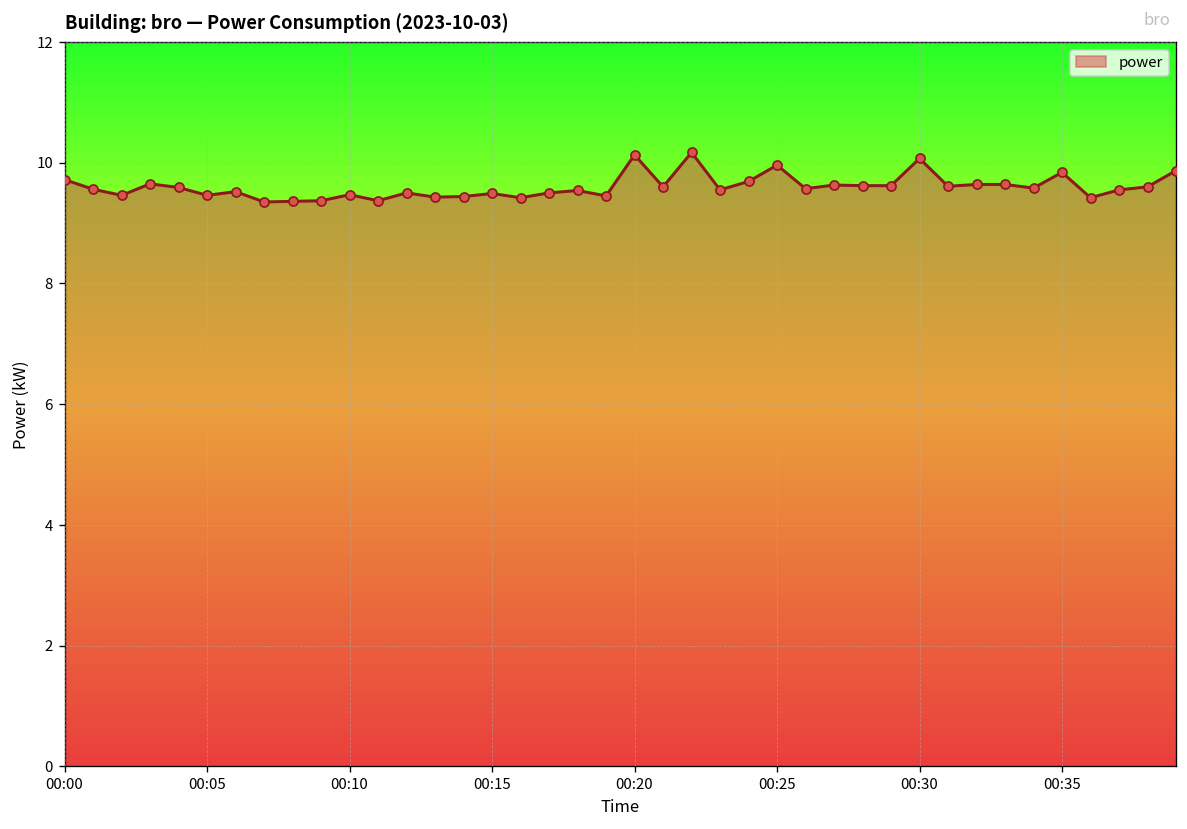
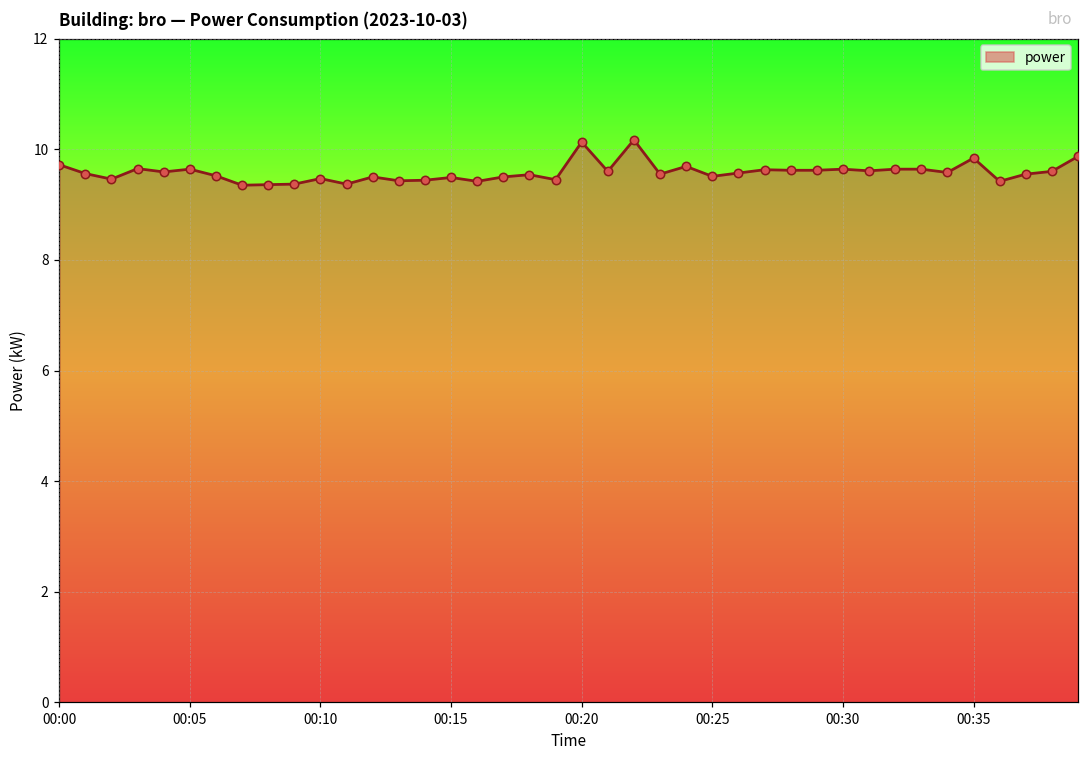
00:05: 9.5 -> 9.6
00:25: 10.0 -> 9.5
00:30: 10.1 -> 9.6
